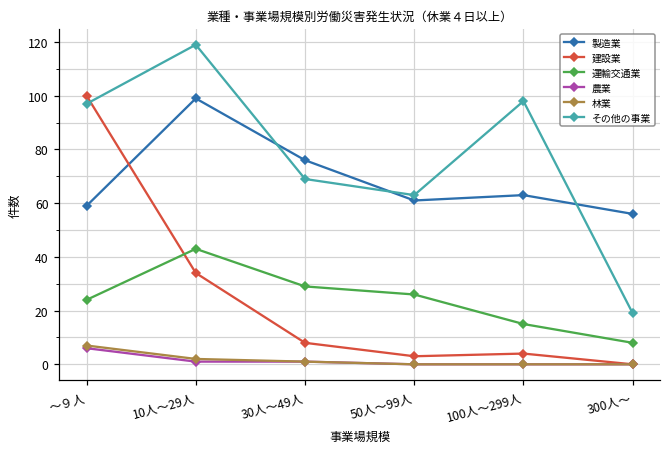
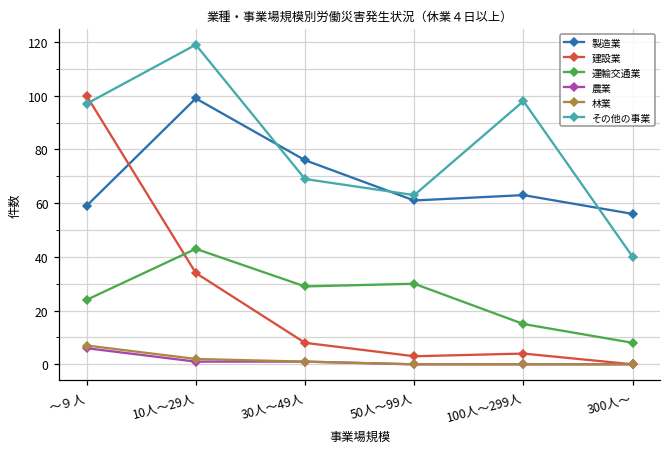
運輸交通業, 50人～99人: 26 -> 30
その他の事業, 300人～: 19 -> 40
